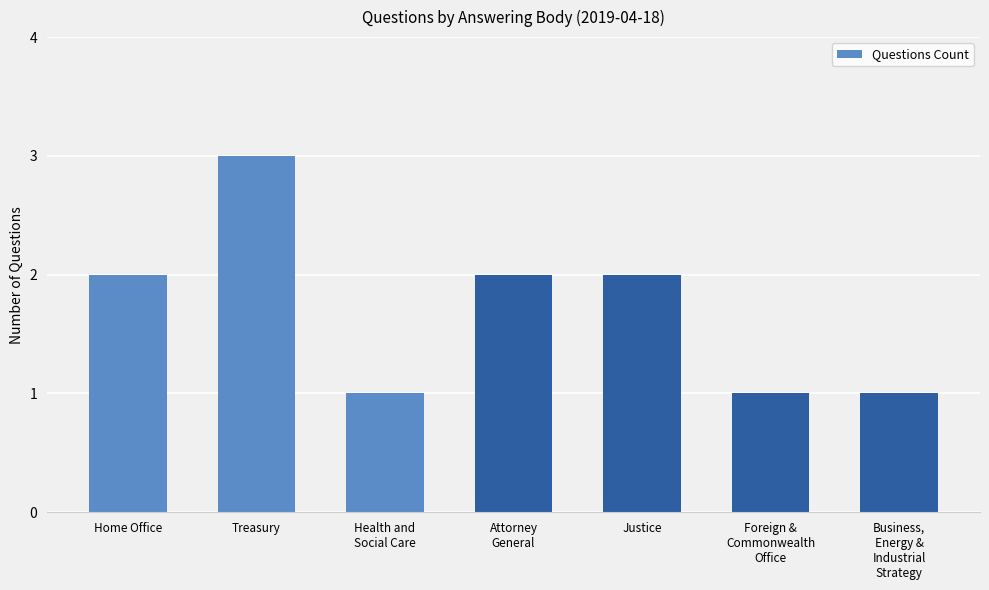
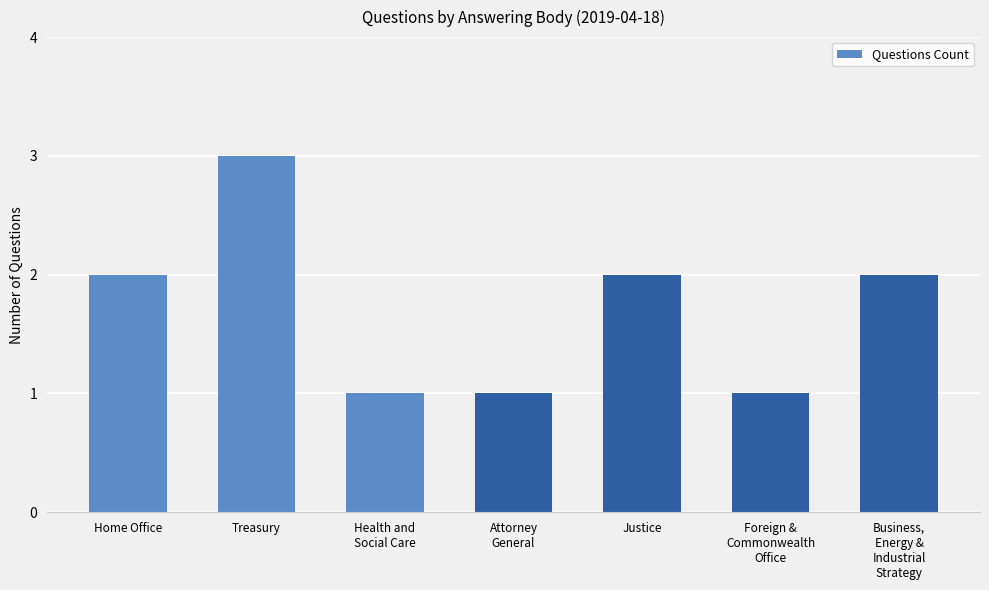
Attorney General: 2 -> 1
Business, Energy & Industrial Strategy: 1 -> 2
